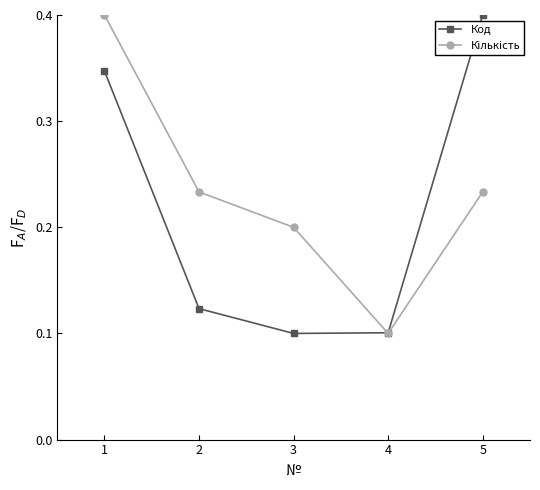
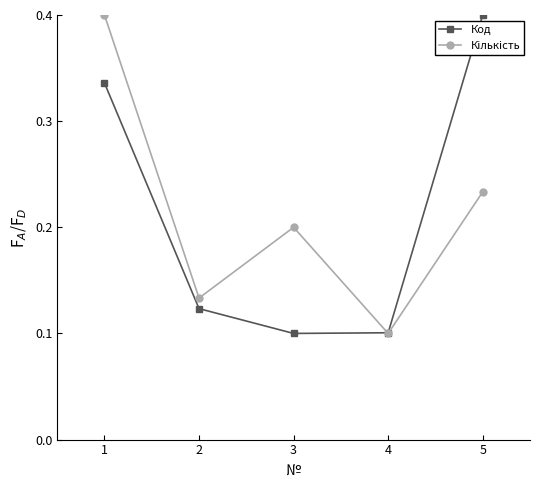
Код, 1: 0.347 -> 0.336
Кількість, 2: 0.233 -> 0.133
